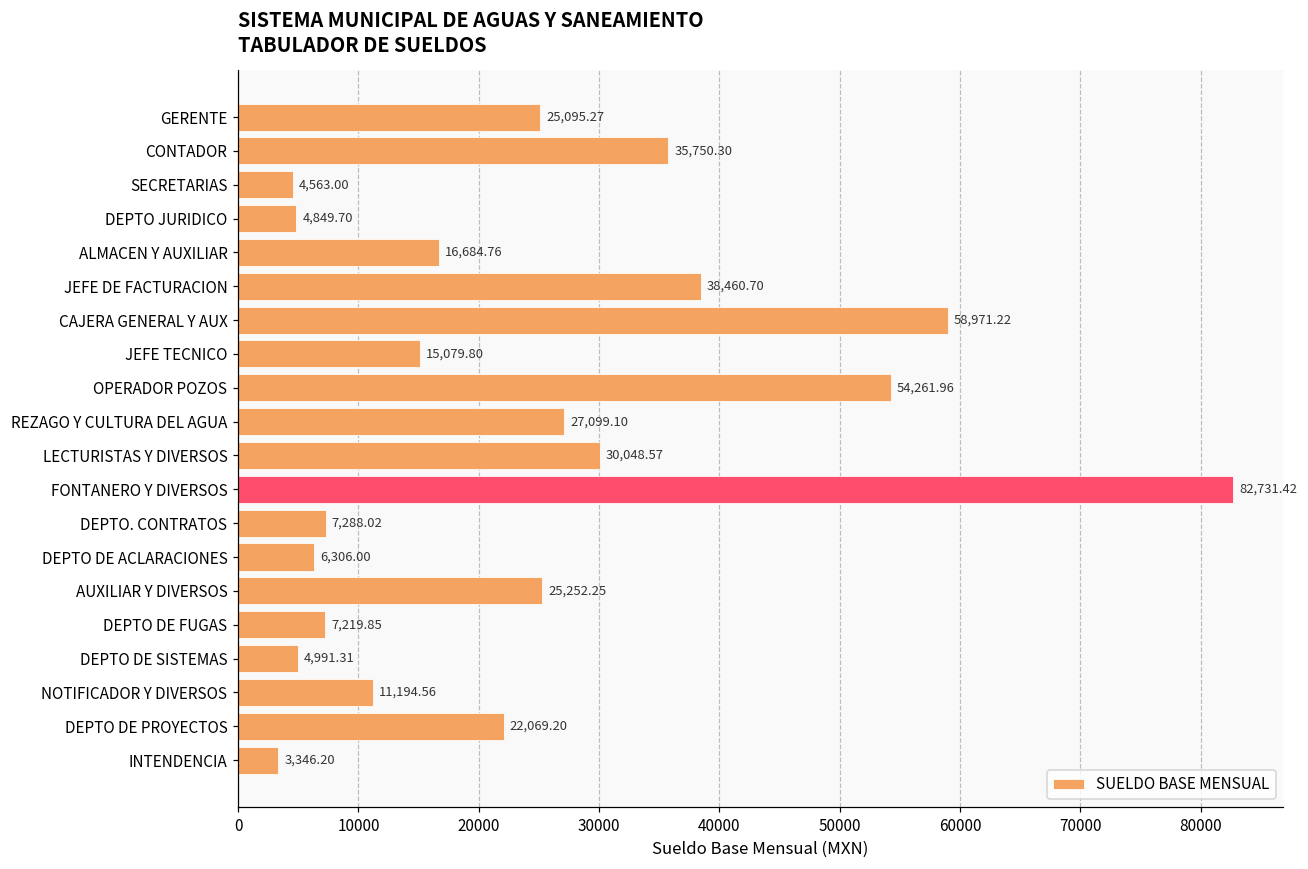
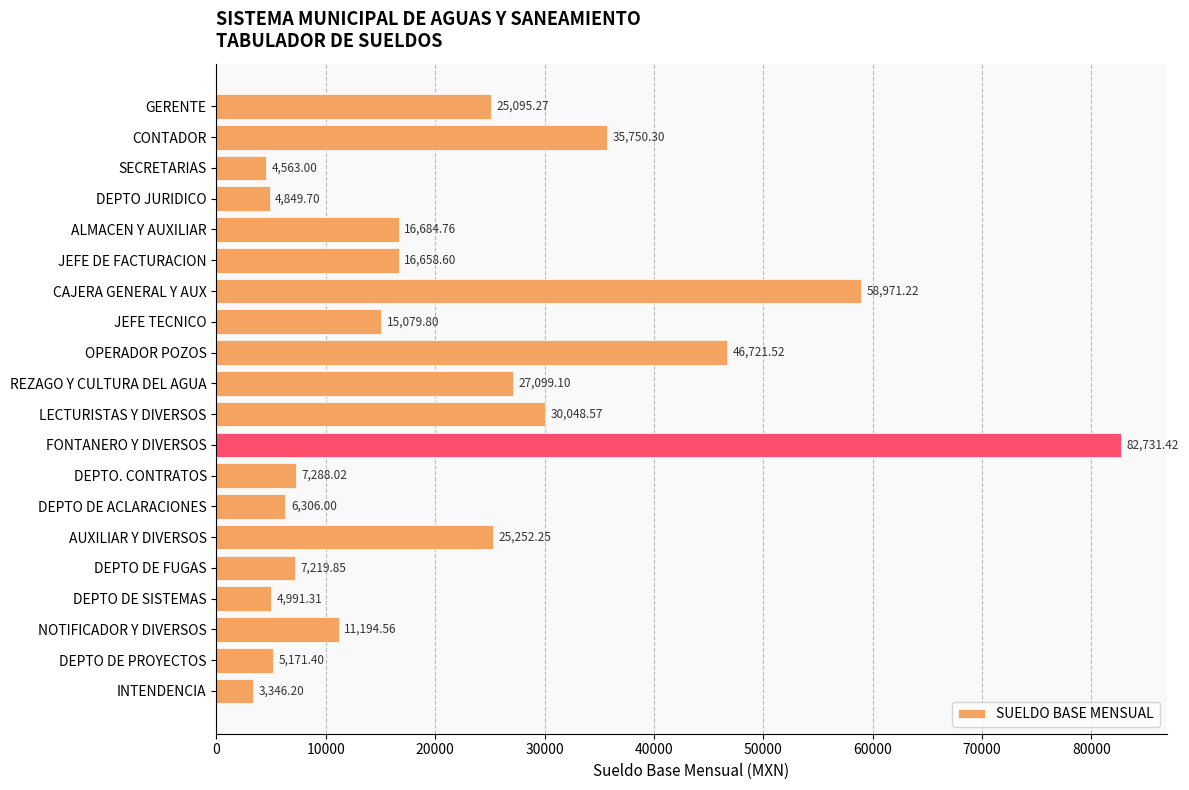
JEFE DE FACTURACION: 38,460.70 -> 16,658.60
OPERADOR POZOS: 54,261.96 -> 46,721.52
DEPTO DE PROYECTOS: 22,069.20 -> 5,171.40
